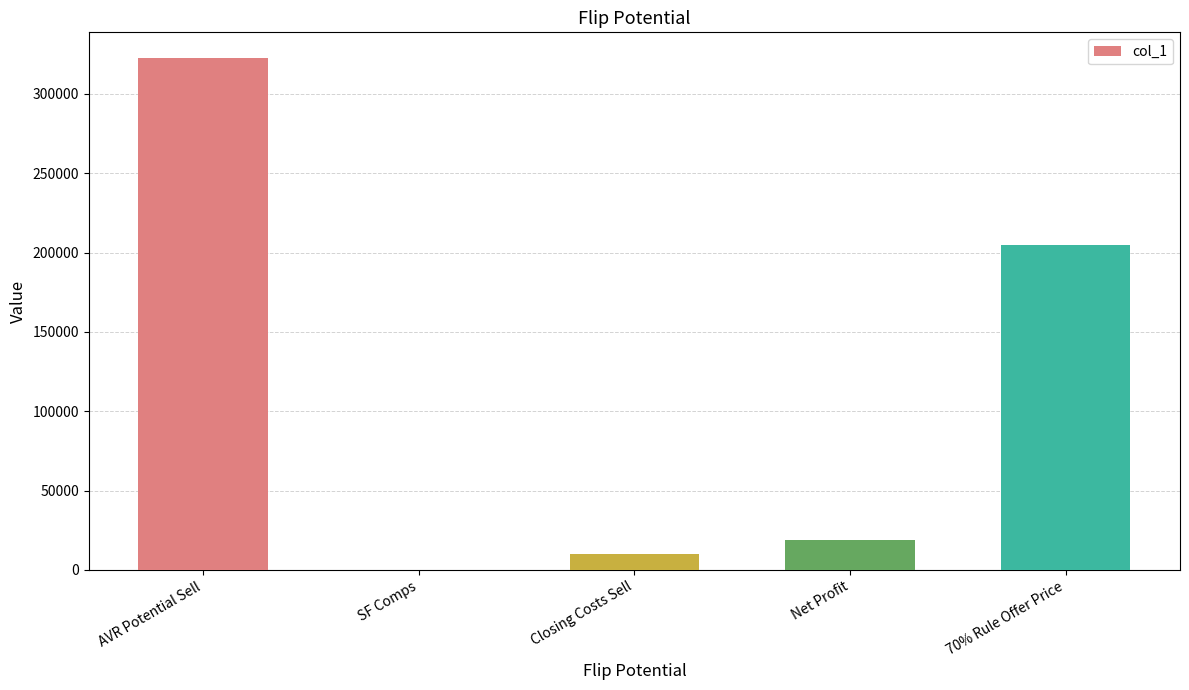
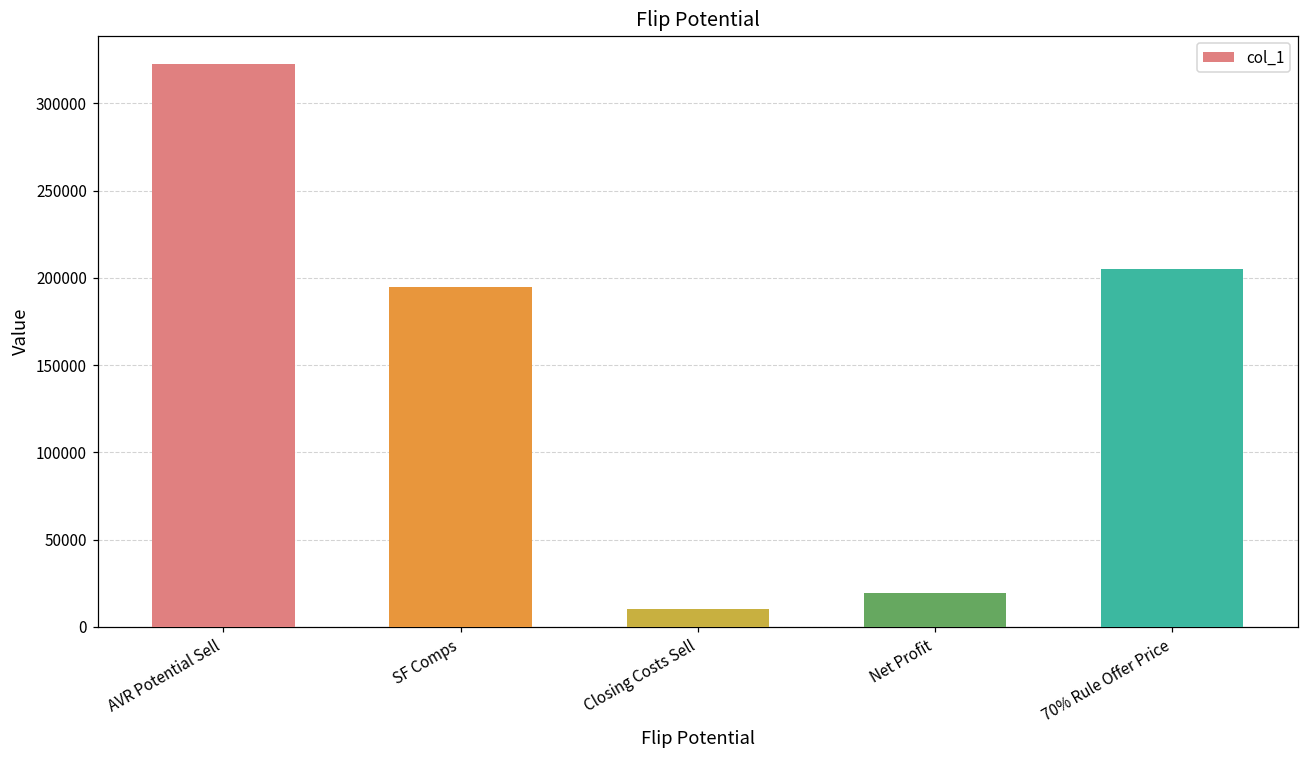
SF Comps: 0 -> 195000
